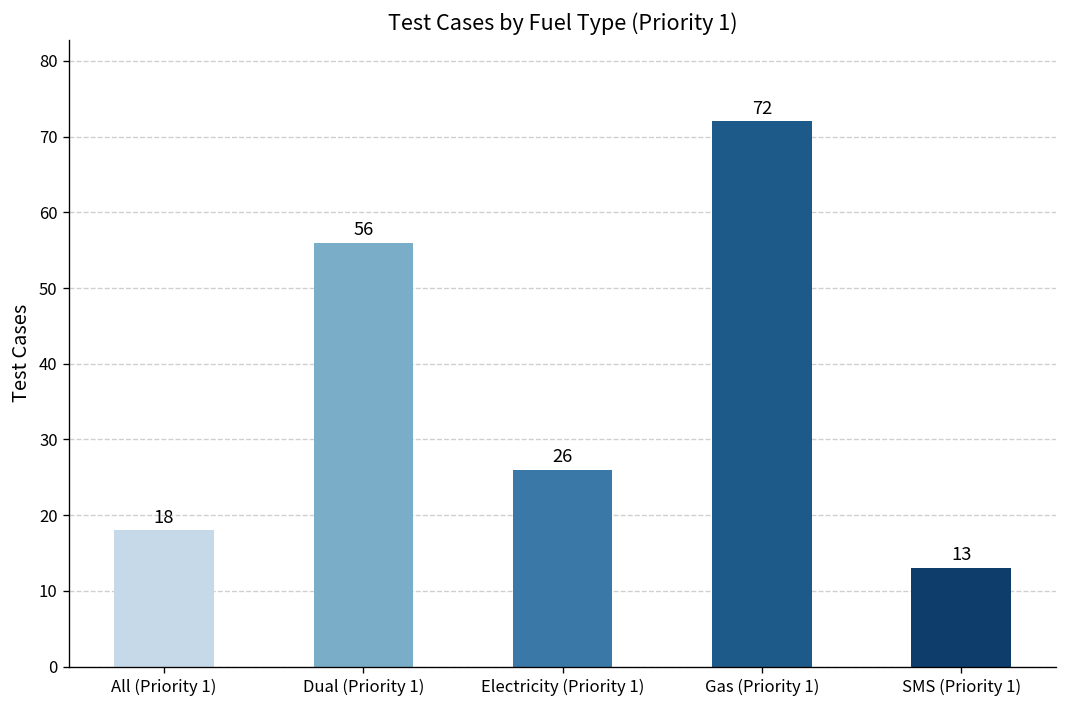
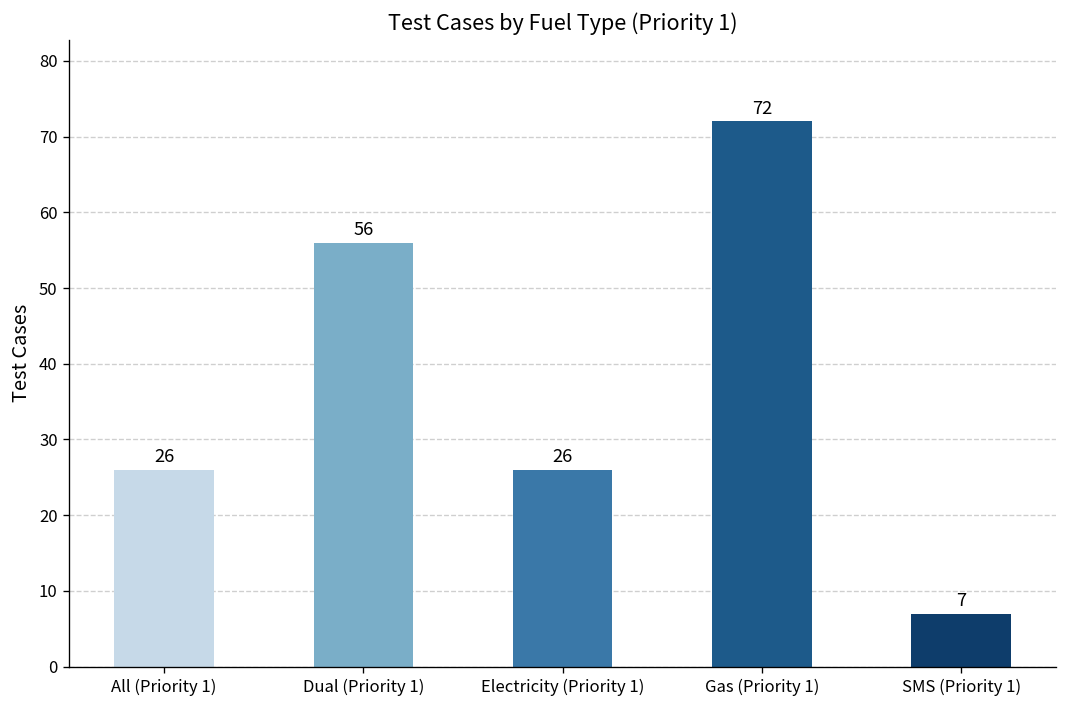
All (Priority 1): 18 -> 26
SMS (Priority 1): 13 -> 7
